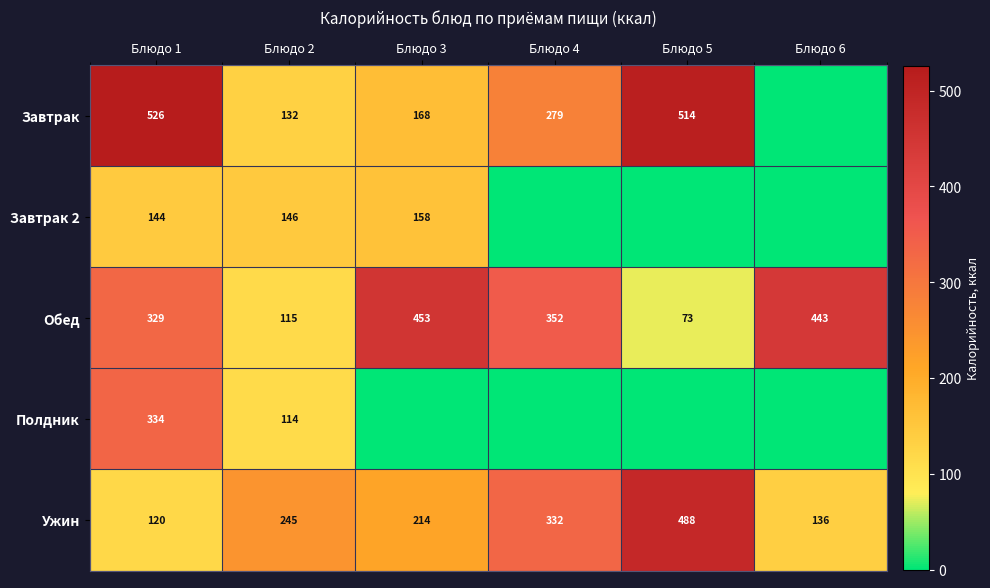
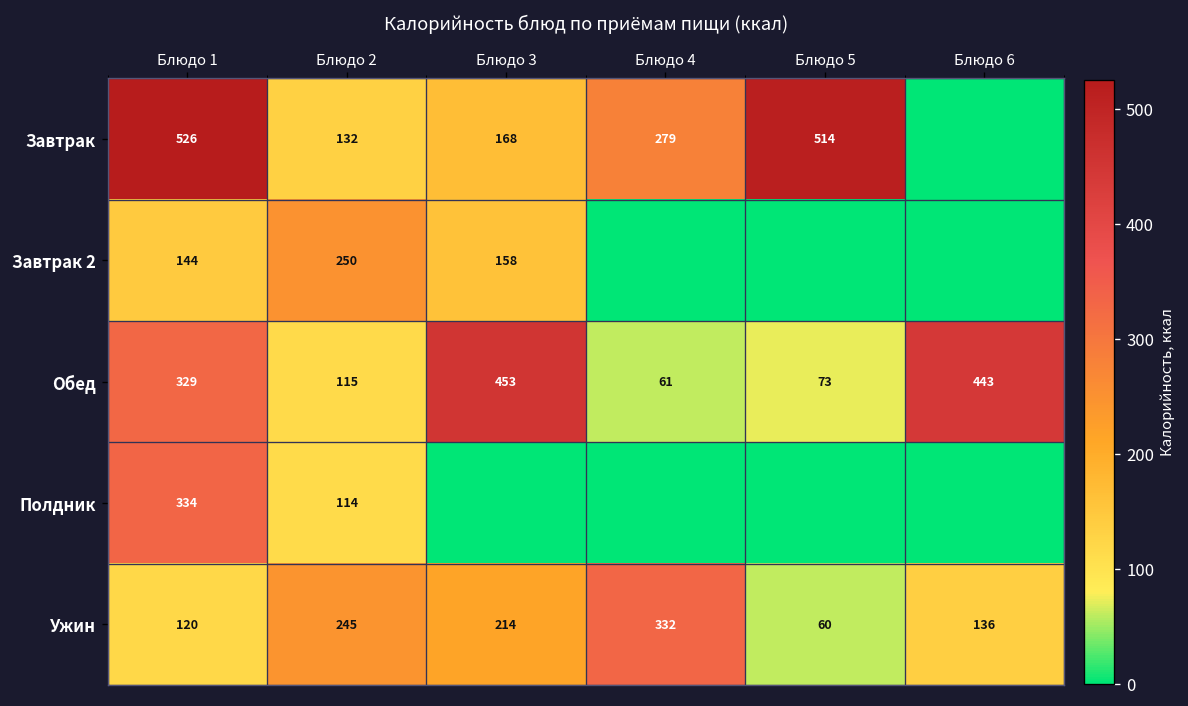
Завтрак 2, Блюдо 2: 146 -> 250
Обед, Блюдо 4: 352 -> 61
Ужин, Блюдо 5: 488 -> 60
